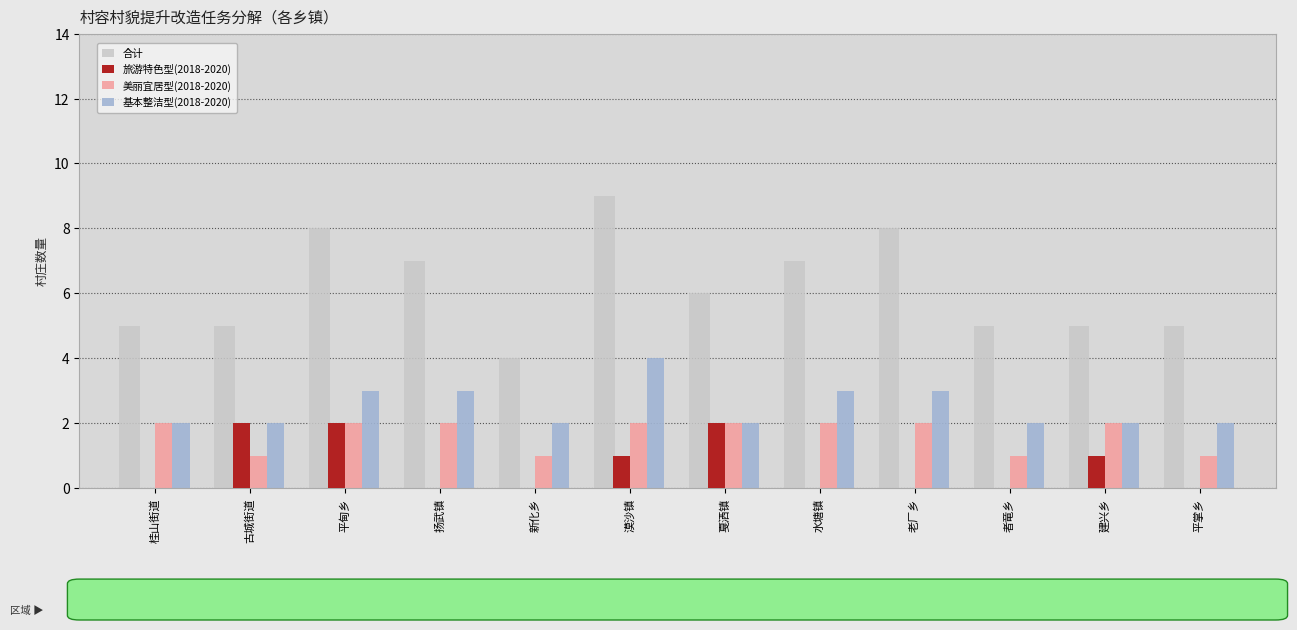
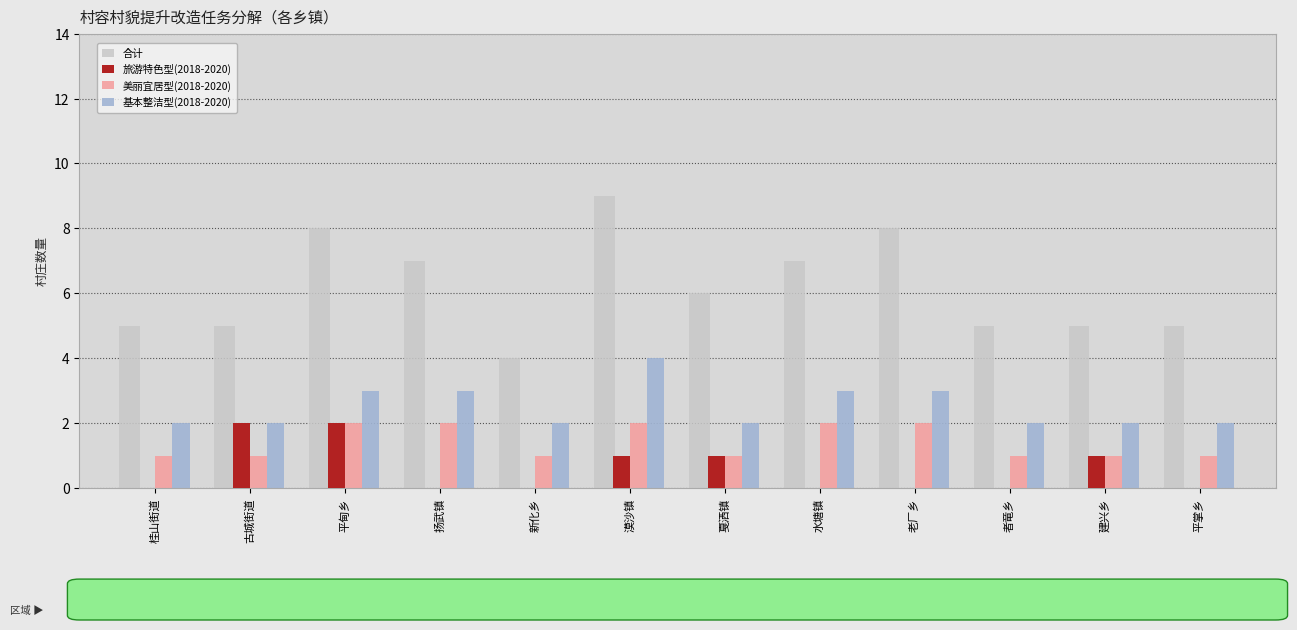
美丽宜居型(2018-2020), 桂山街道: 2 -> 1
旅游特色型(2018-2020), 戛洒镇: 2 -> 1
美丽宜居型(2018-2020), 戛洒镇: 2 -> 1
美丽宜居型(2018-2020), 建兴乡: 2 -> 1
